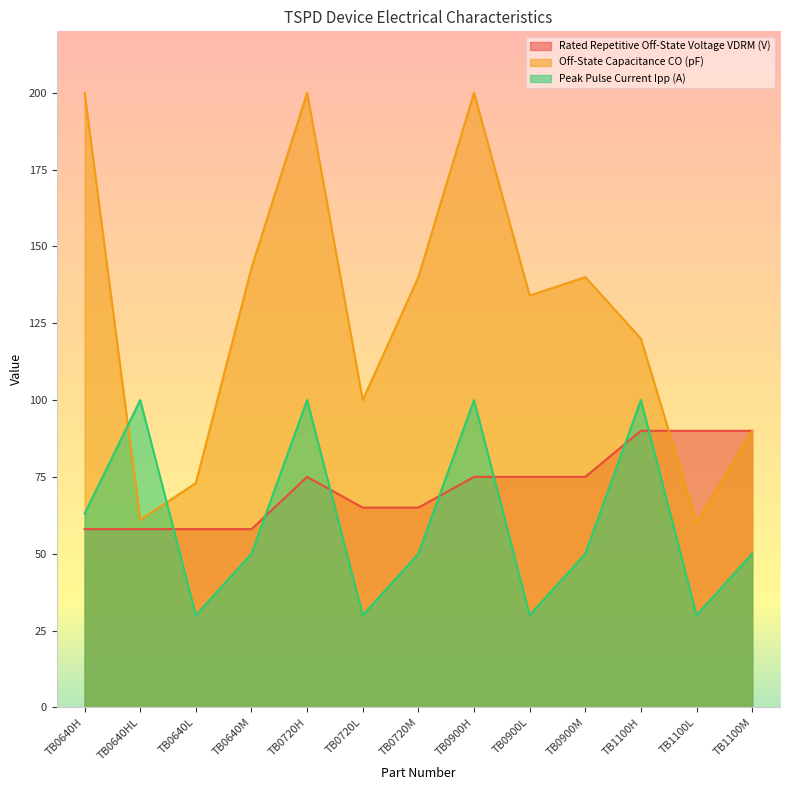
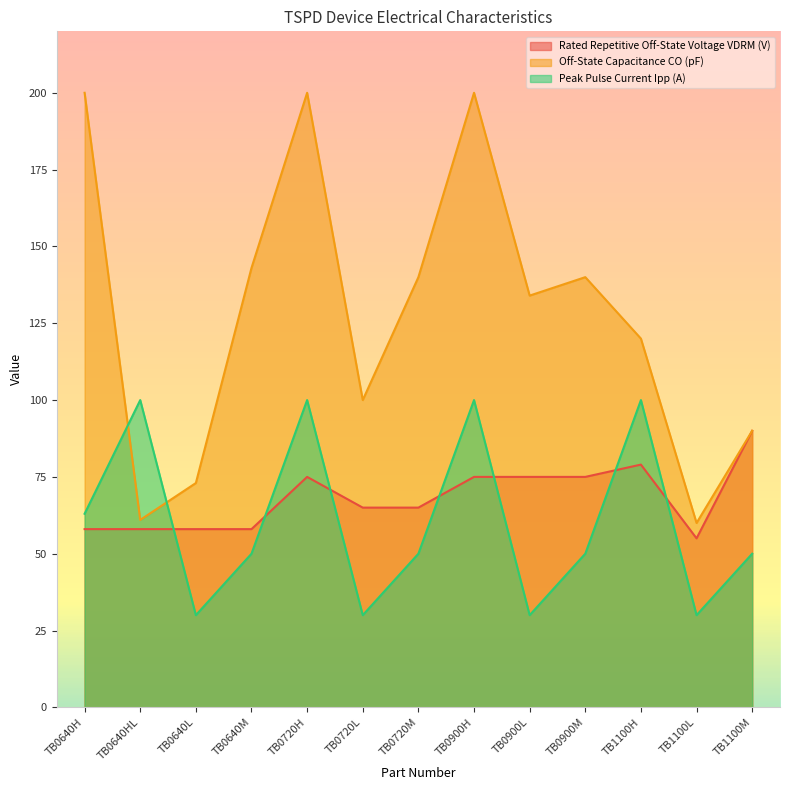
Rated Repetitive Off-State Voltage VDRM (V), TB1100H: 90 -> 79
Rated Repetitive Off-State Voltage VDRM (V), TB1100L: 90 -> 55
